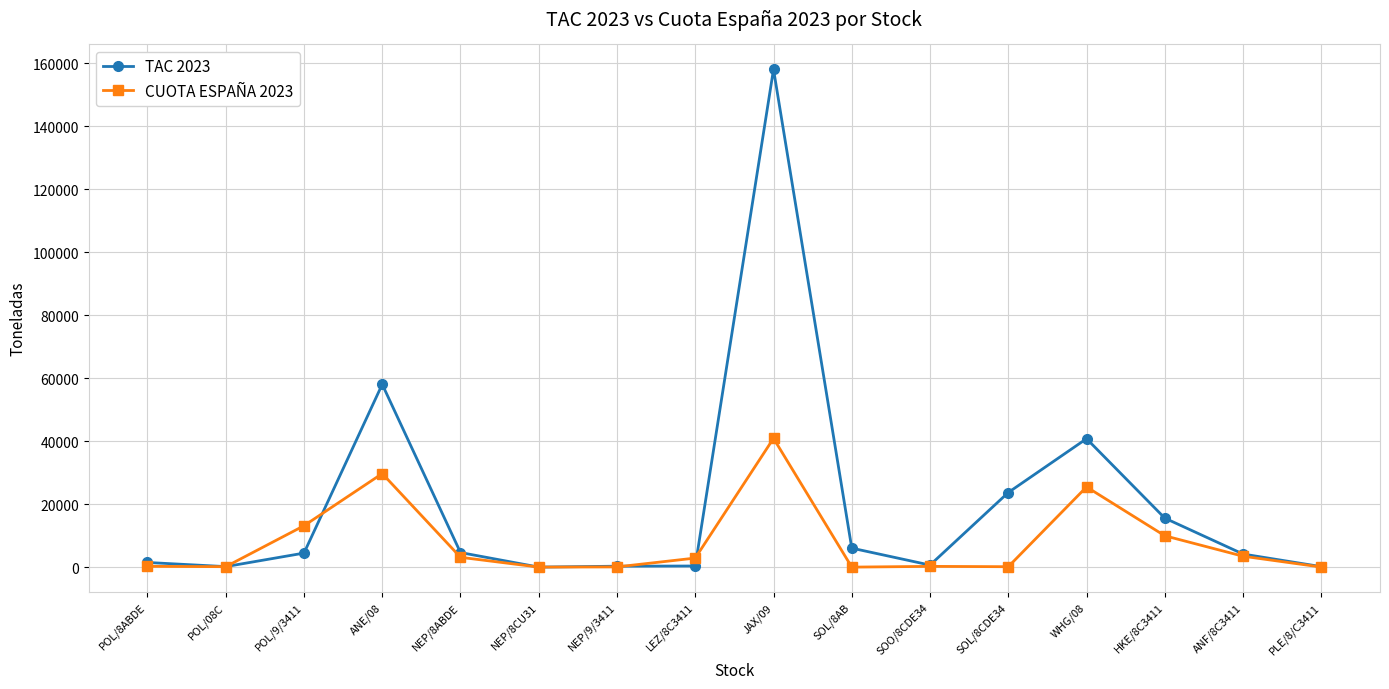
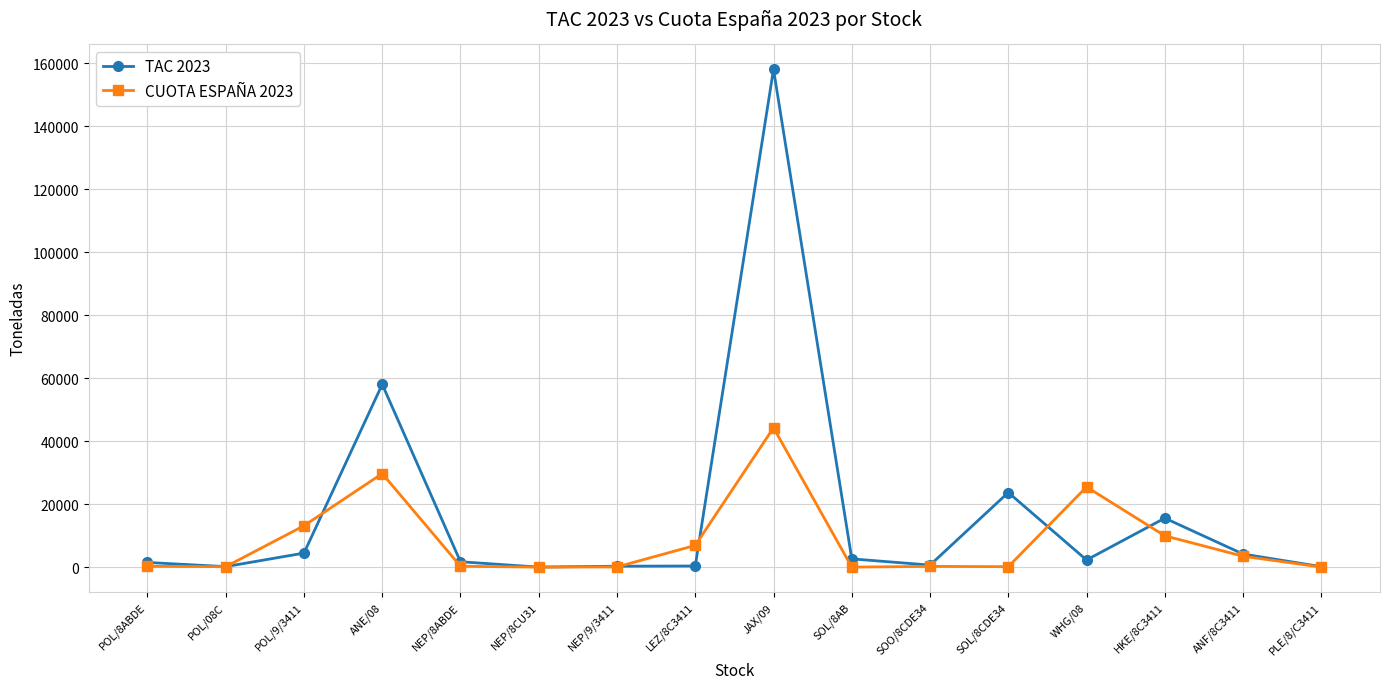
TAC 2023, NEP/8ABDE: 5000 -> 2000
CUOTA ESPAÑA 2023, NEP/8ABDE: 3000 -> 0
CUOTA ESPAÑA 2023, LEZ/8C3411: 3000 -> 7000
CUOTA ESPAÑA 2023, JAX/09: 41000 -> 44000
TAC 2023, SOL/8AB: 6000 -> 3000
TAC 2023, WHG/08: 41000 -> 2000
